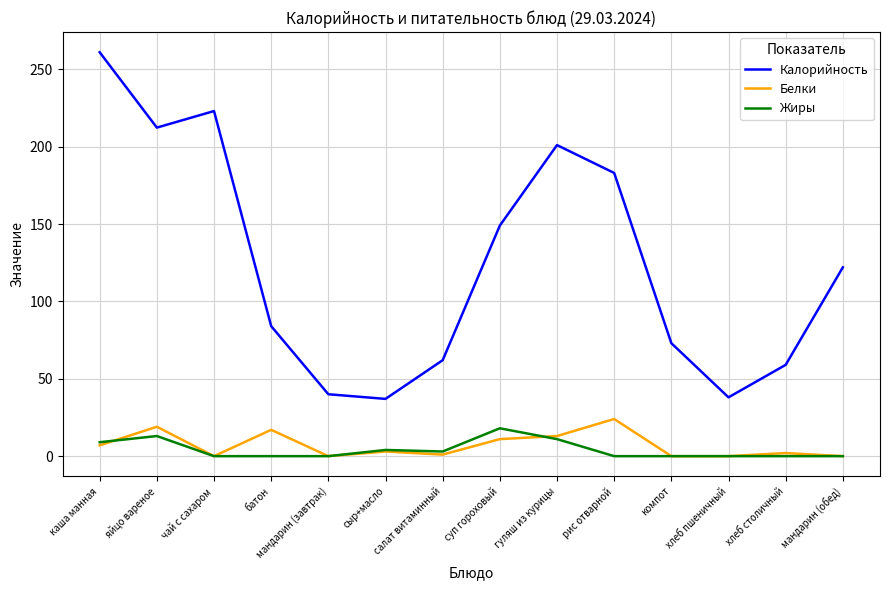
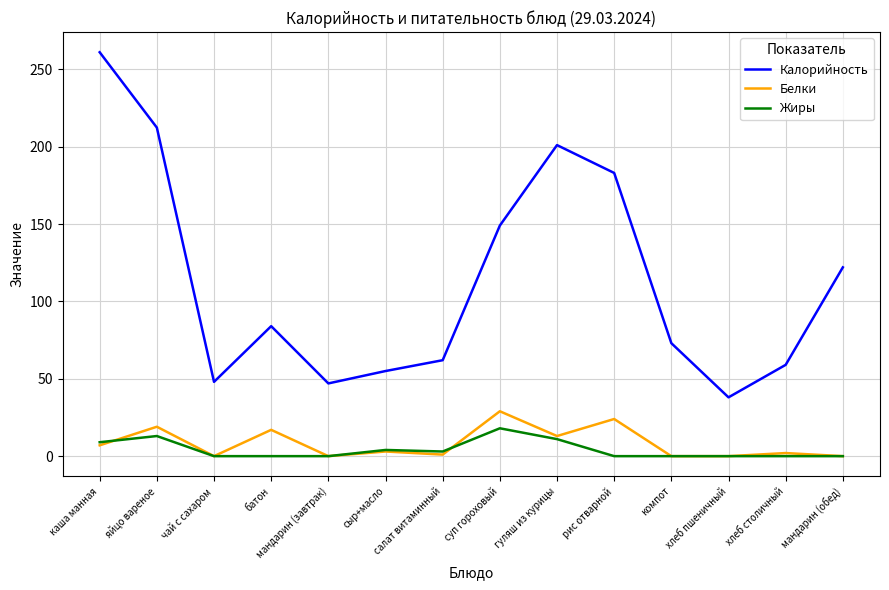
Калорийность, чай с сахаром: 223 -> 48
Калорийность, мандарин (завтрак): 40 -> 47
Калорийность, сыр+масло: 37 -> 55
Белки, суп гороховый: 11 -> 29
